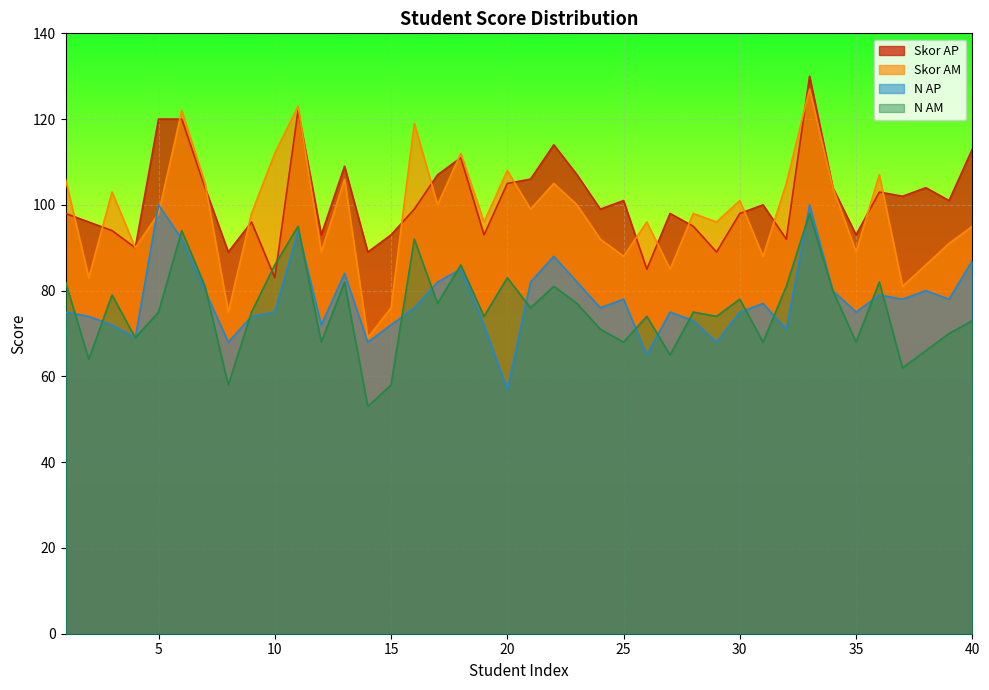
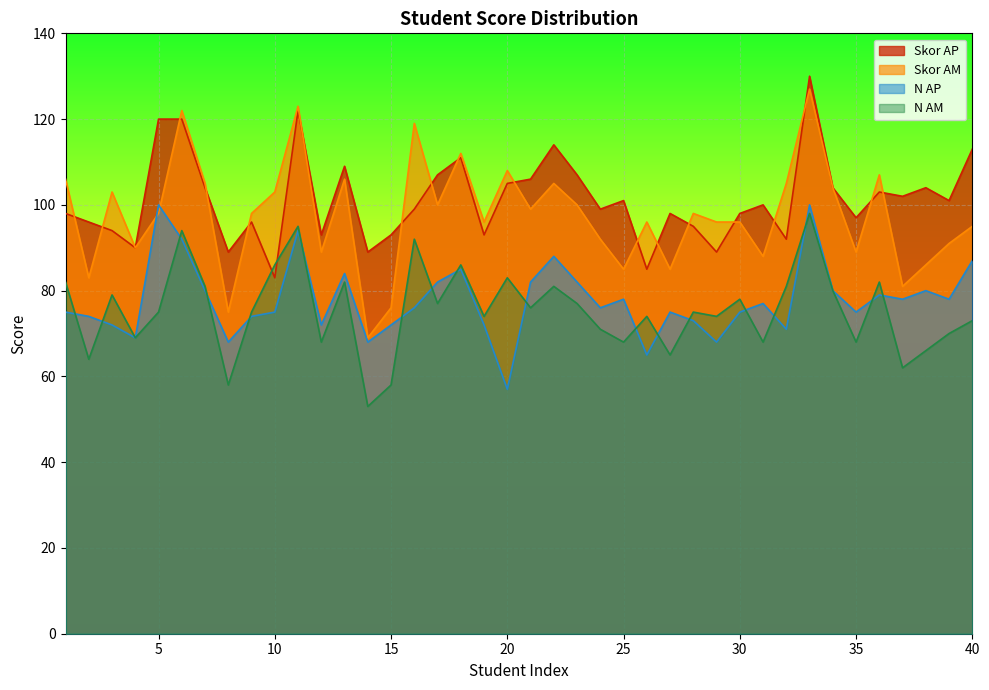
Skor AM, 10: 112 -> 103
Skor AM, 25: 88 -> 85
Skor AM, 30: 101 -> 96
Skor AP, 35: 93 -> 97
